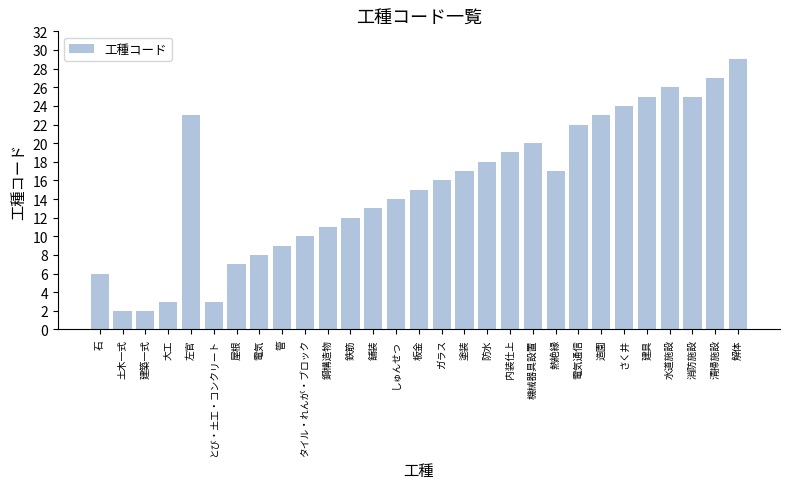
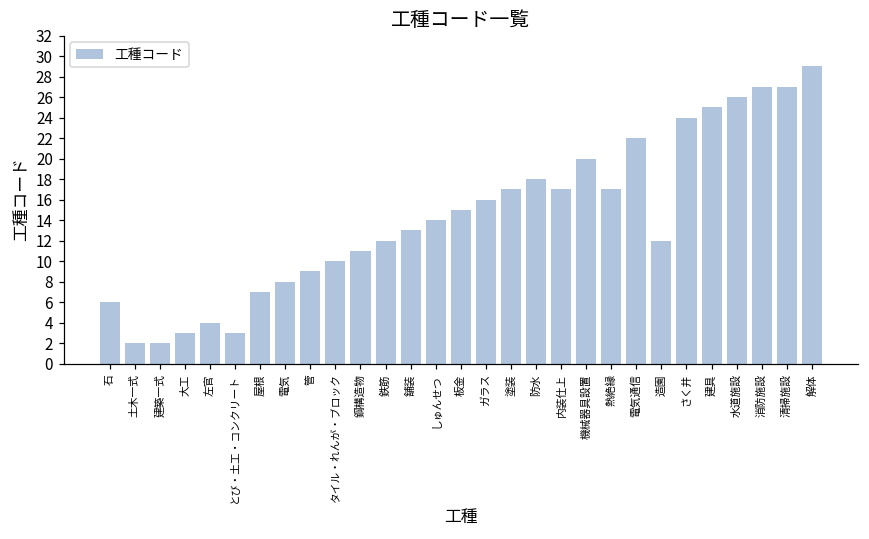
左官: 23 -> 4
内装仕上: 19 -> 17
造園: 23 -> 12
消防施設: 25 -> 27
